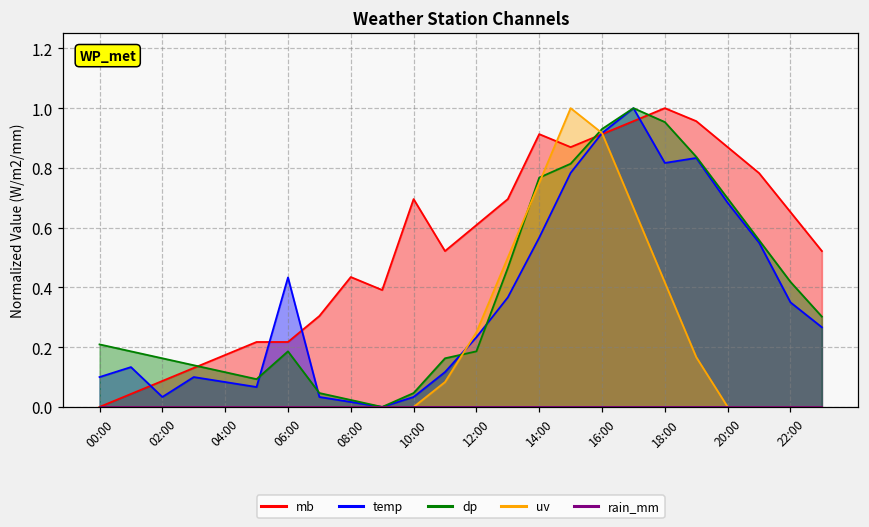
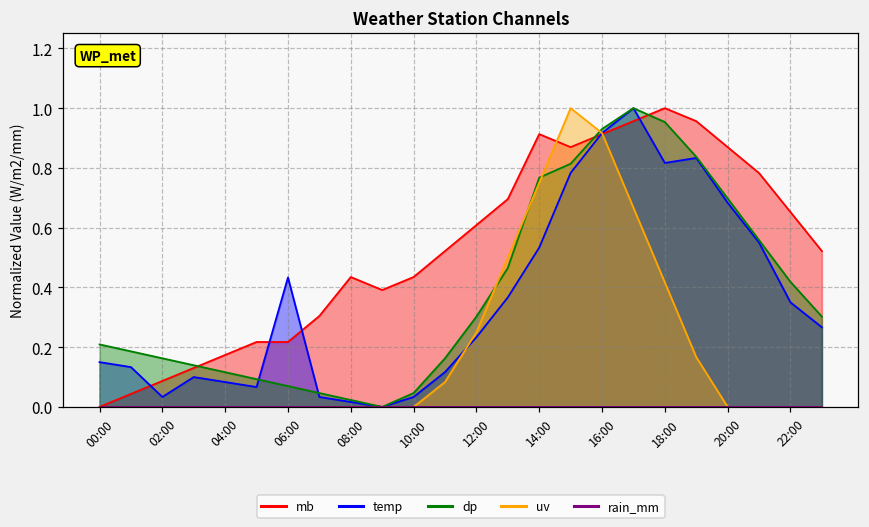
temp, 00:00: 0.10 -> 0.15
dp, 06:00: 0.19 -> 0.07
mb, 10:00: 0.70 -> 0.43
dp, 12:00: 0.19 -> 0.30
temp, 14:00: 0.57 -> 0.53
